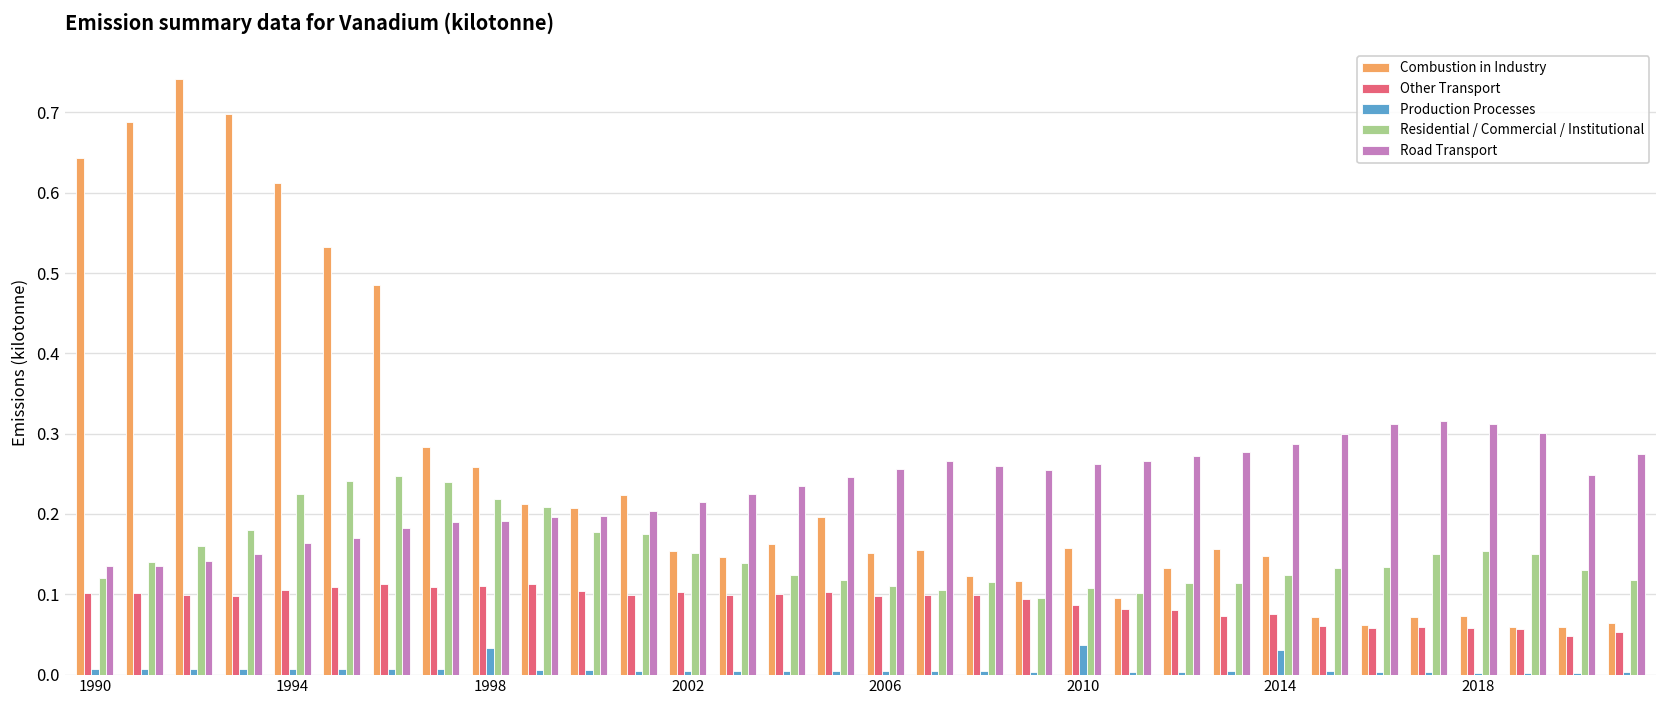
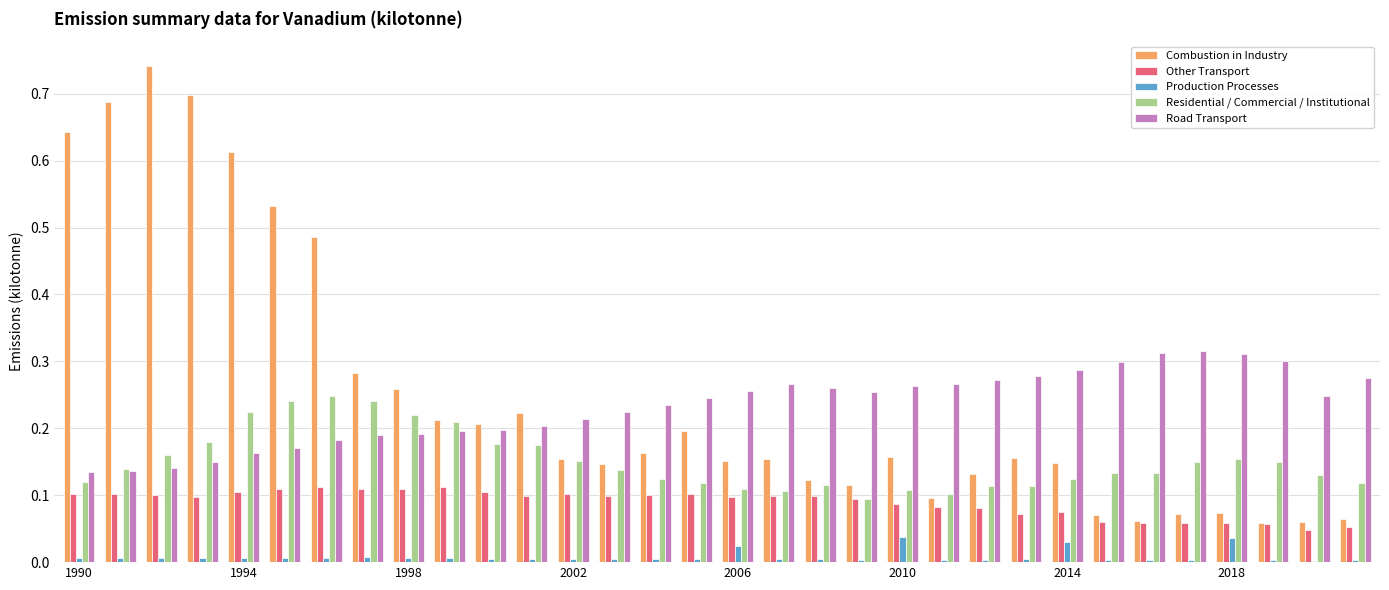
Production Processes, 1998: 0.03 -> 0.01
Production Processes, 2006: 0.00 -> 0.02
Production Processes, 2018: 0.00 -> 0.04
